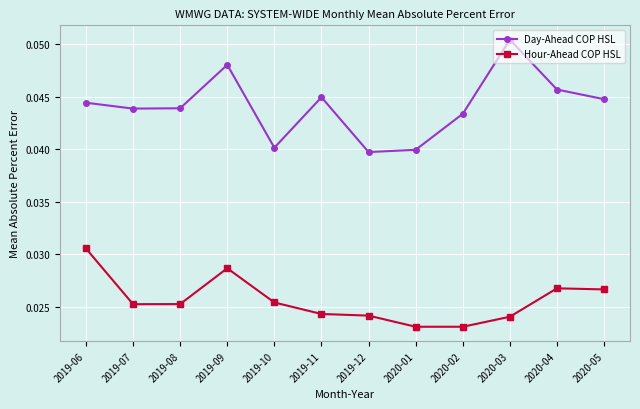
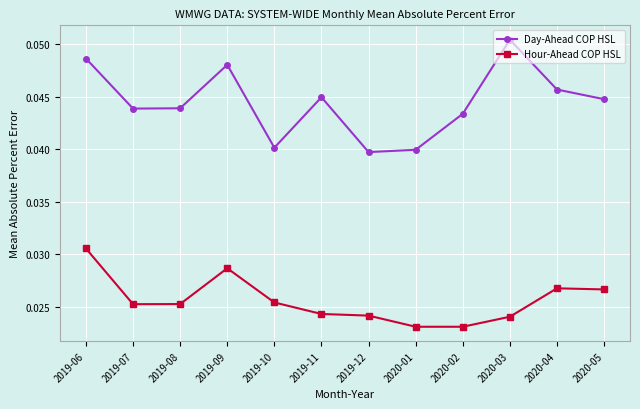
Day-Ahead COP HSL, 2019-06: 0.0444 -> 0.0486
